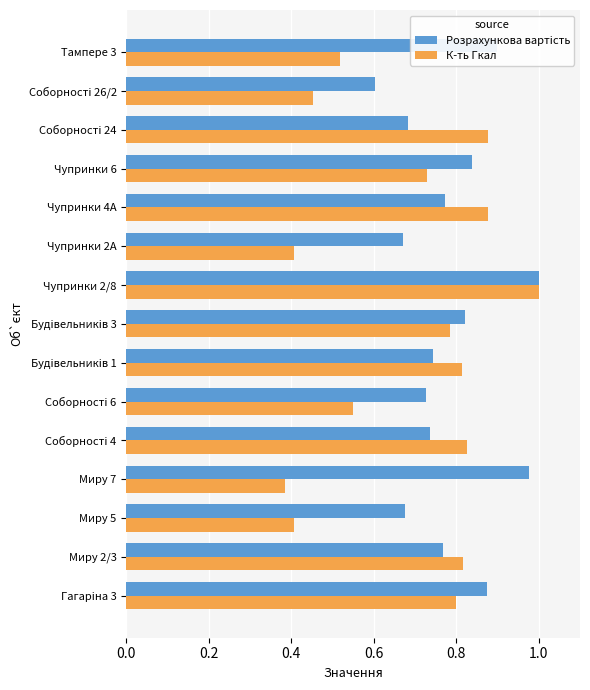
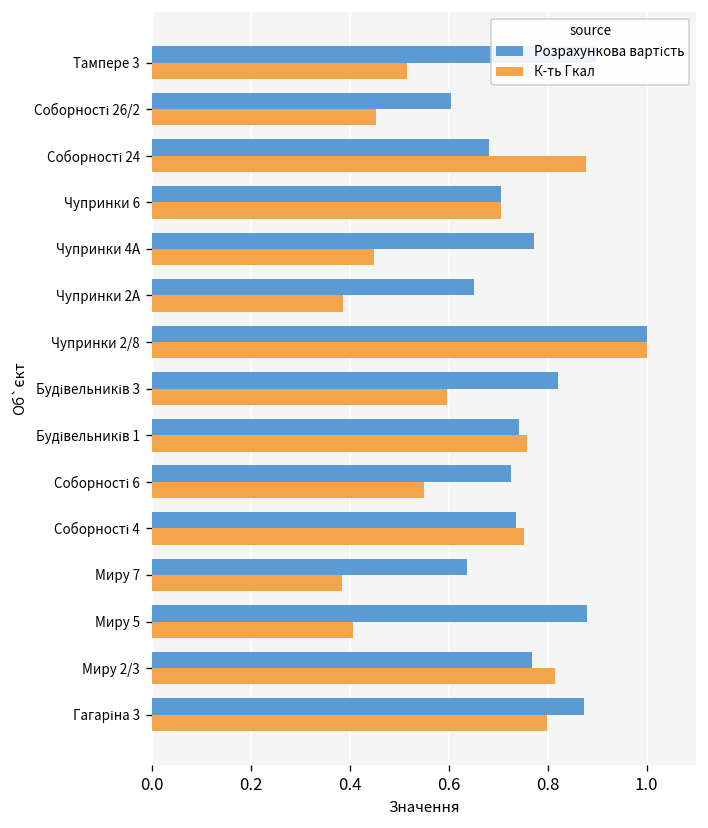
Розрахункова вартість, Чупринки 6: 0.84 -> 0.71
К-ть Гкал, Чупринки 6: 0.73 -> 0.71
К-ть Гкал, Чупринки 4А: 0.88 -> 0.45
Розрахункова вартість, Чупринки 2А: 0.67 -> 0.65
К-ть Гкал, Чупринки 2А: 0.41 -> 0.39
К-ть Гкал, Будівельників 3: 0.78 -> 0.60
К-ть Гкал, Будівельників 1: 0.81 -> 0.76
К-ть Гкал, Соборності 4: 0.83 -> 0.75
Розрахункова вартість, Миру 7: 0.98 -> 0.64
Розрахункова вартість, Миру 5: 0.68 -> 0.88
